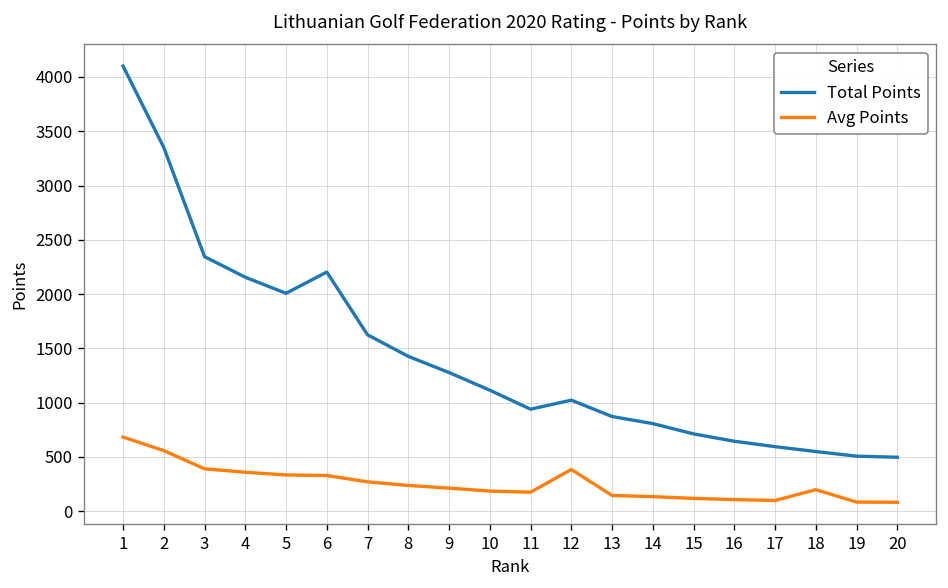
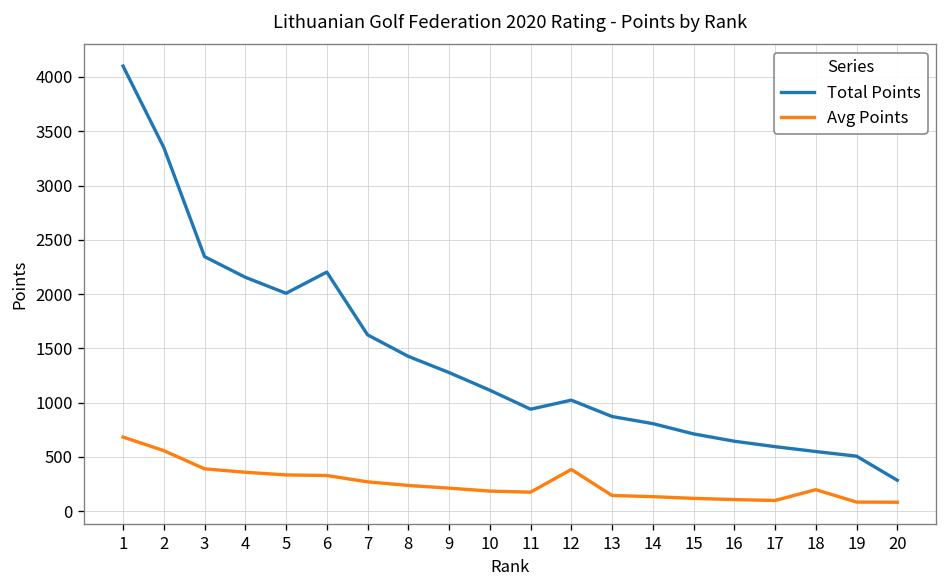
Total Points, 20: 500 -> 300
